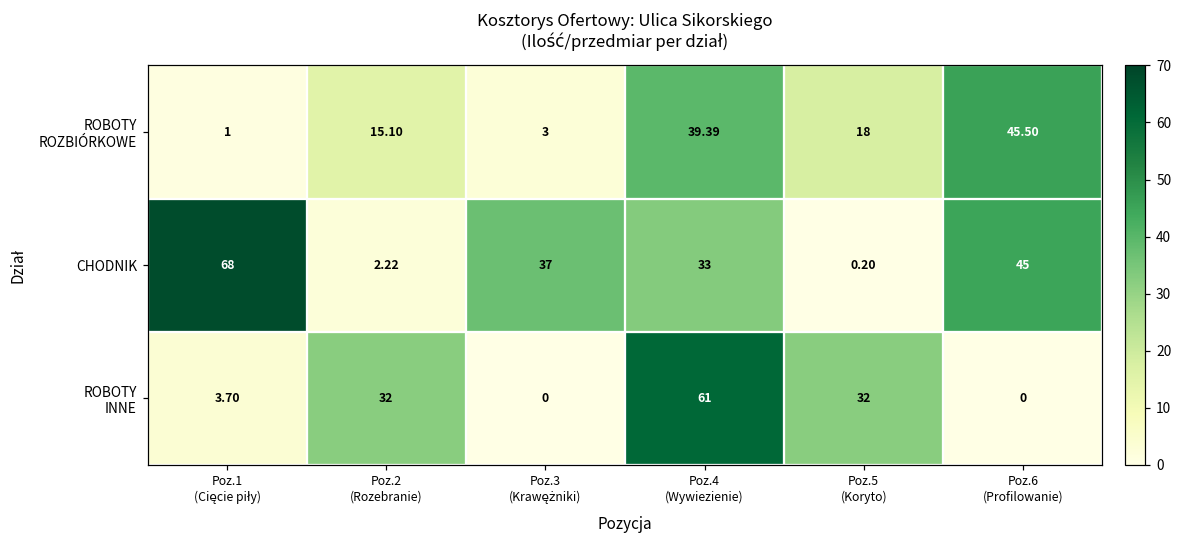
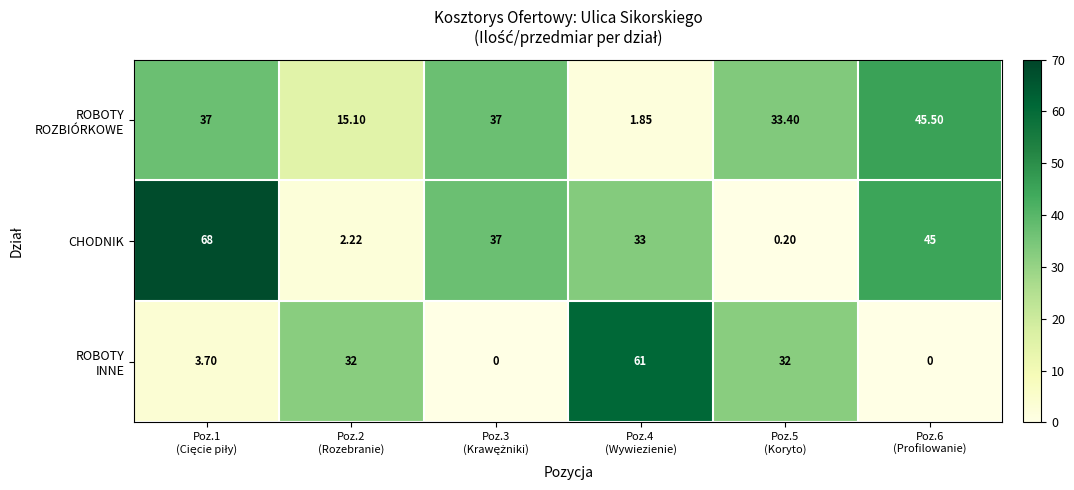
ROBOTY ROZBIÓRKOWE, Poz.1 (Cięcie piły): 1 -> 37
ROBOTY ROZBIÓRKOWE, Poz.3 (Krawężniki): 3 -> 37
ROBOTY ROZBIÓRKOWE, Poz.4 (Wywiezienie): 39.39 -> 1.85
ROBOTY ROZBIÓRKOWE, Poz.5 (Koryto): 18 -> 33.40
